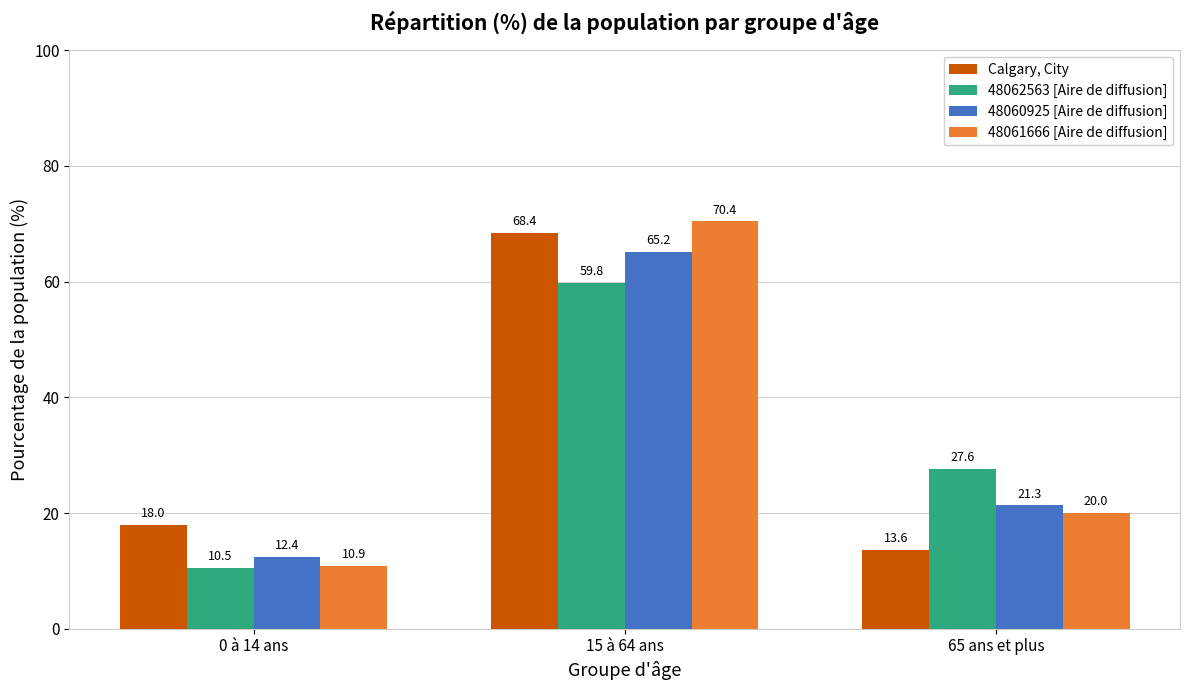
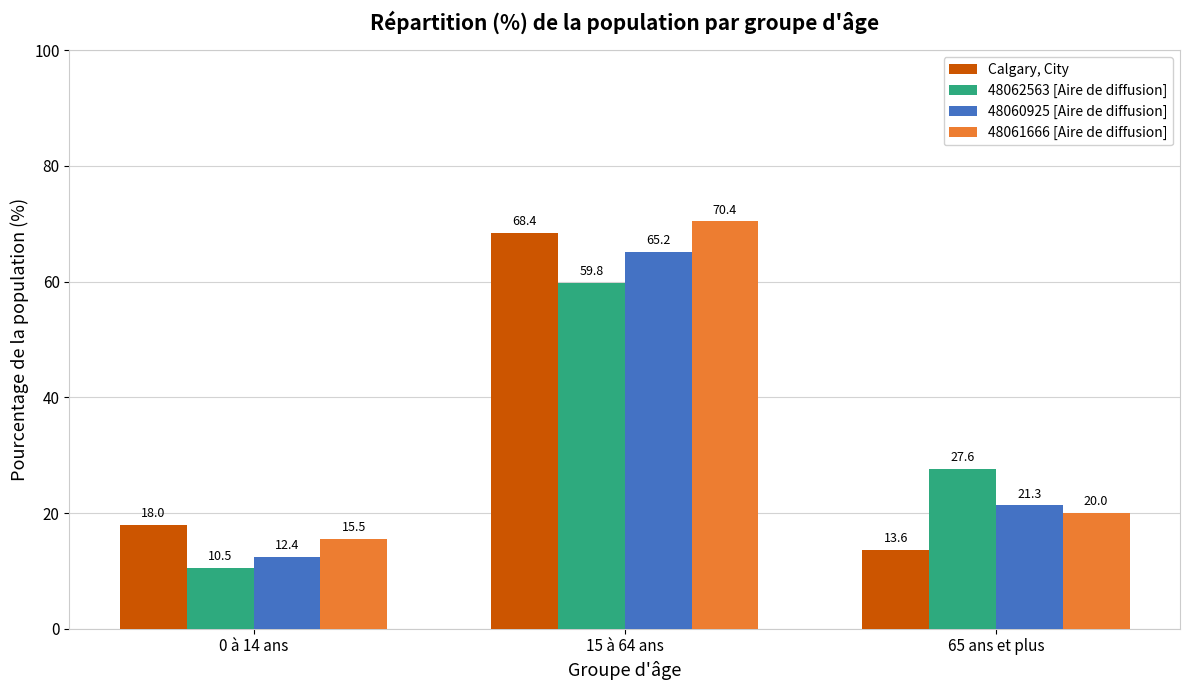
48061666 [Aire de diffusion], 0 à 14 ans: 10.9 -> 15.5
